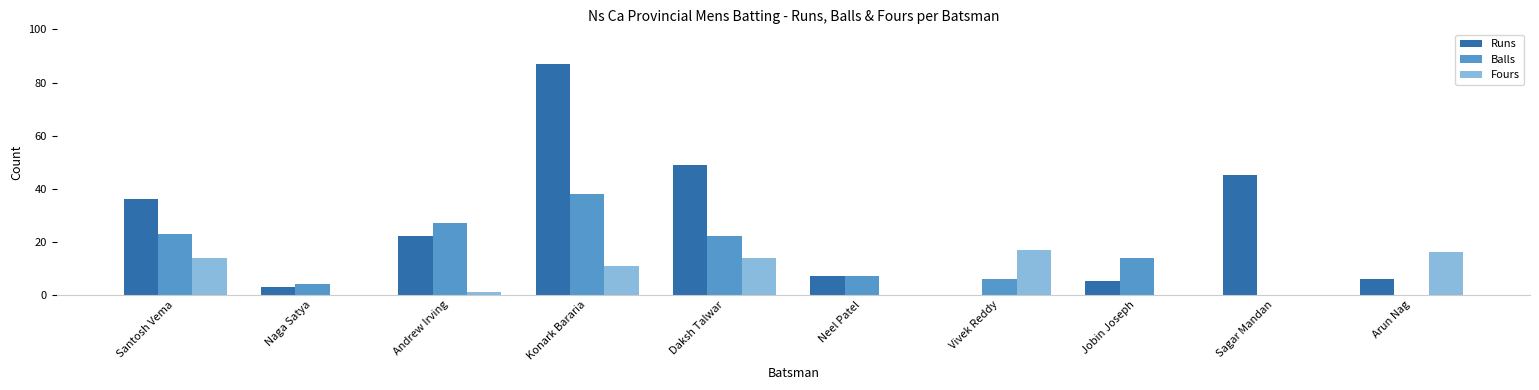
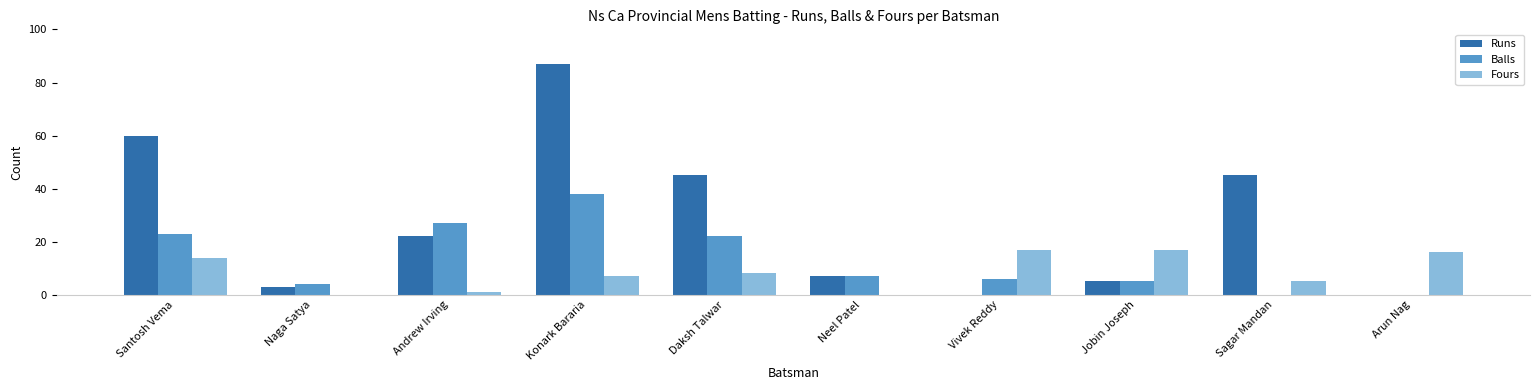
Runs, Santosh Vema: 36 -> 60
Fours, Konark Bararia: 11 -> 7
Runs, Daksh Talwar: 49 -> 45
Fours, Daksh Talwar: 14 -> 8
Balls, Jobin Joseph: 14 -> 5
Fours, Jobin Joseph: 0 -> 17
Fours, Sagar Mandan: 0 -> 5
Runs, Arun Nag: 6 -> 0
